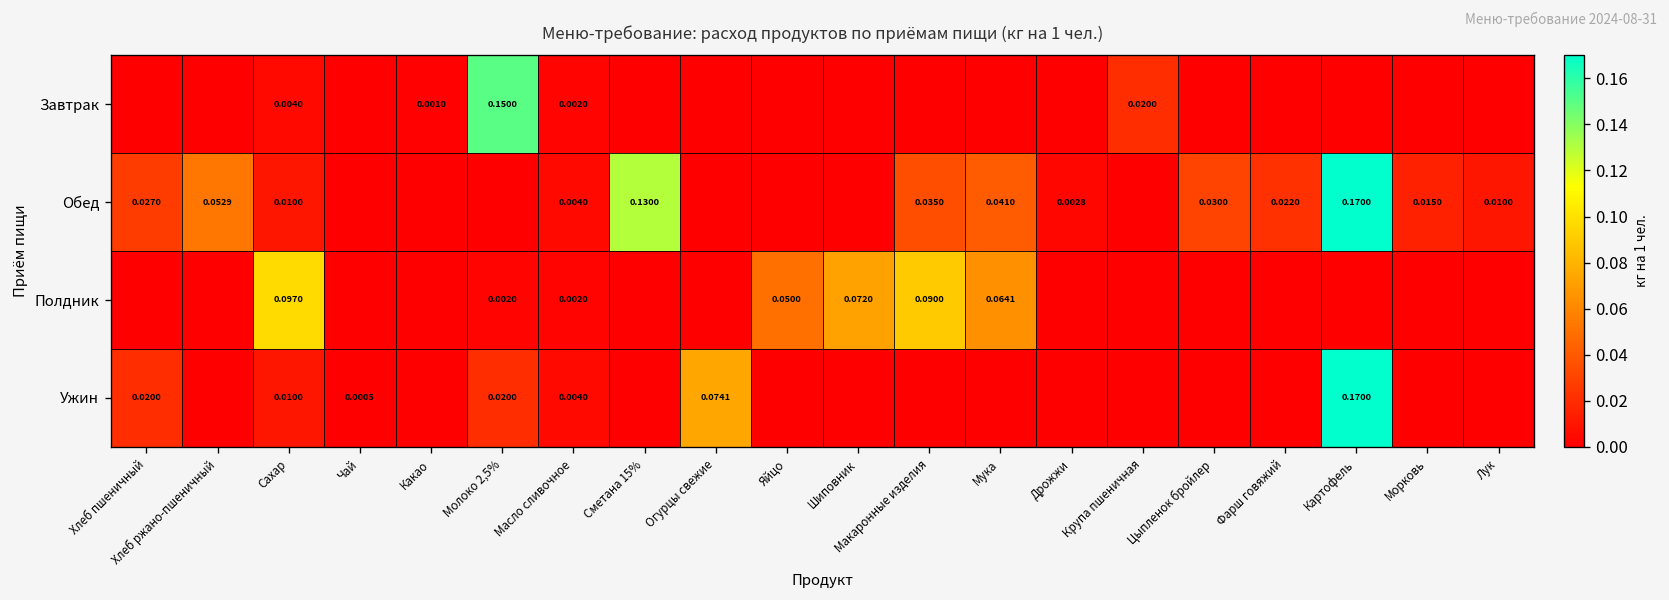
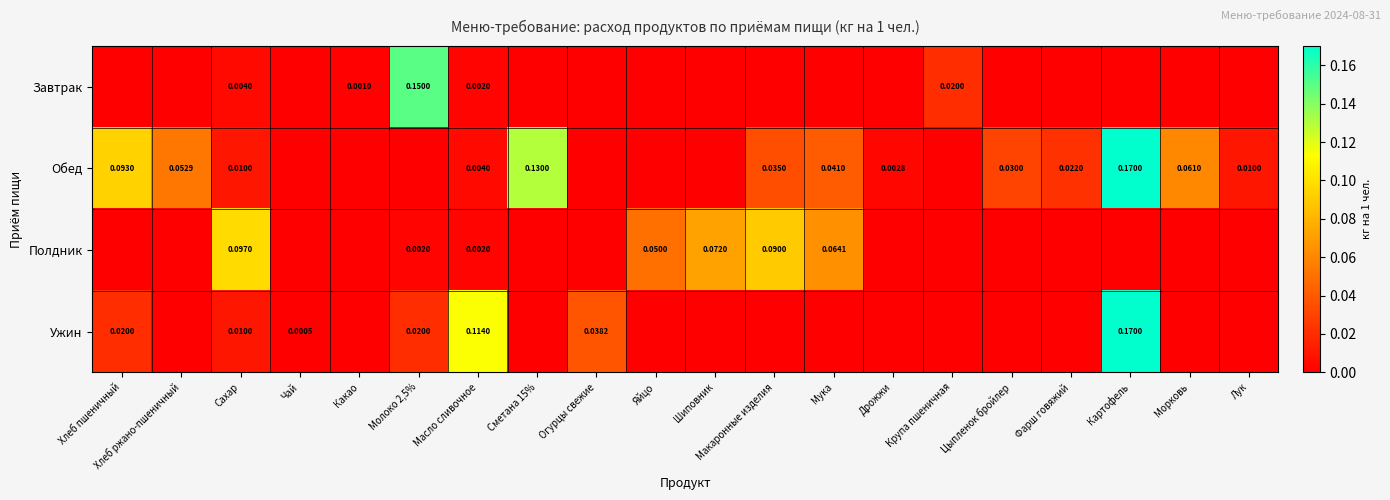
Обед, Хлеб пшеничный: 0.0270 -> 0.0930
Обед, Морковь: 0.0150 -> 0.0610
Ужин, Масло сливочное: 0.0040 -> 0.1140
Ужин, Огурцы свежие: 0.0741 -> 0.0382
